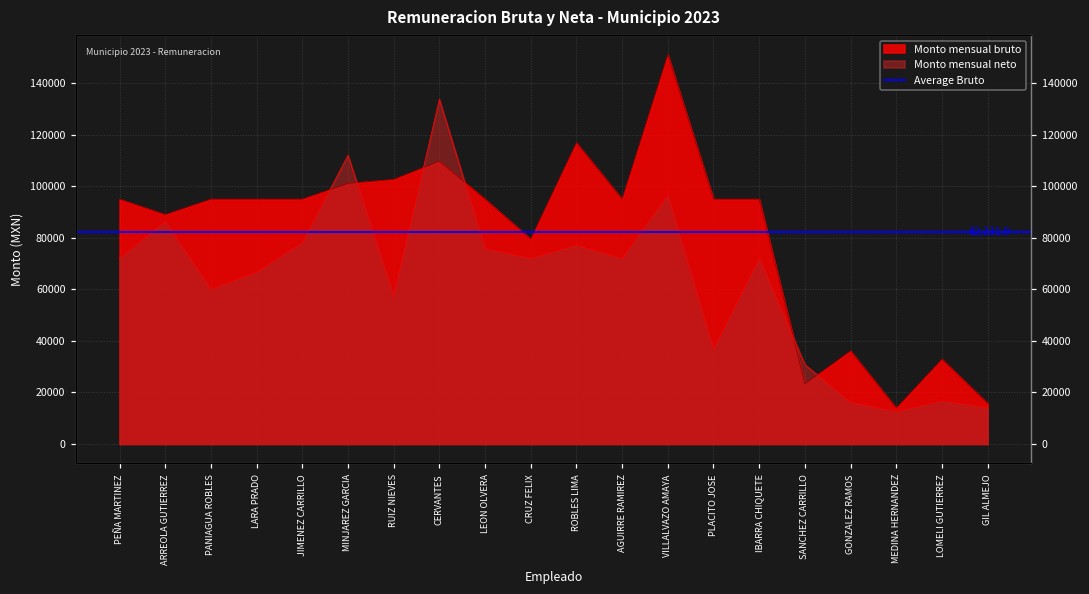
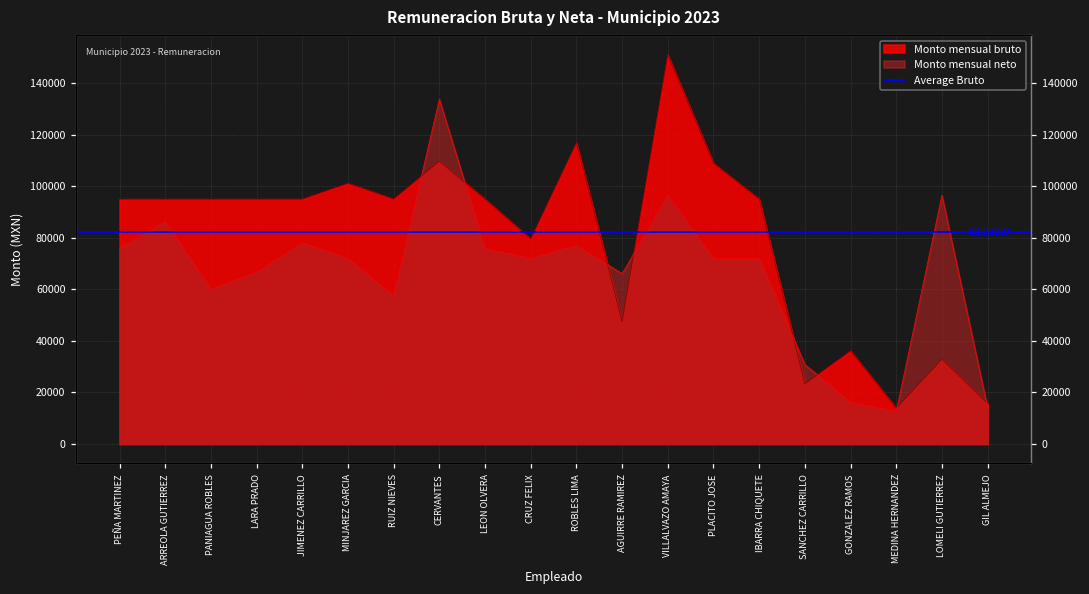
Monto mensual neto, PEÑA MARTINEZ: 72000 -> 76000
Monto mensual bruto, ARREOLA GUTIERREZ: 89000 -> 95000
Monto mensual neto, MINJAREZ GARCIA: 112000 -> 72000
Monto mensual bruto, RUIZ NIEVES: 103000 -> 95000
Monto mensual bruto, AGUIRRE RAMIREZ: 95000 -> 47000
Monto mensual neto, AGUIRRE RAMIREZ: 72000 -> 66000
Monto mensual bruto, PLACITO JOSE: 95000 -> 109000
Monto mensual neto, PLACITO JOSE: 37000 -> 72000
Monto mensual neto, LOMELI GUTIERREZ: 17000 -> 96000
